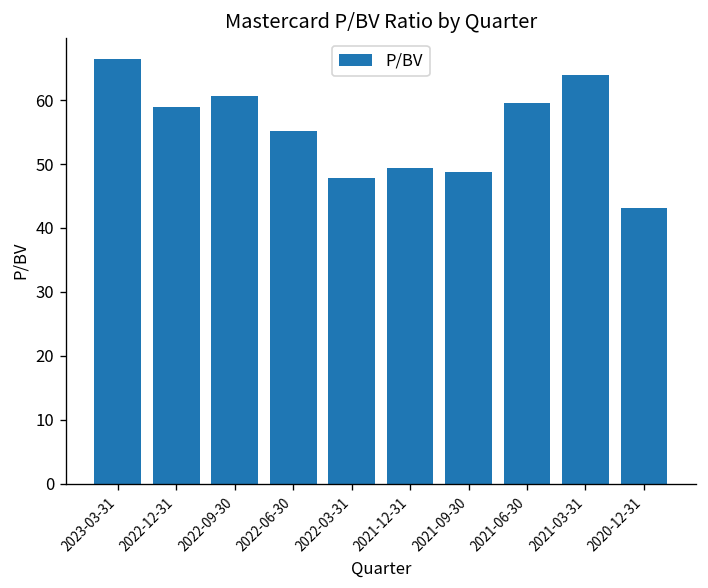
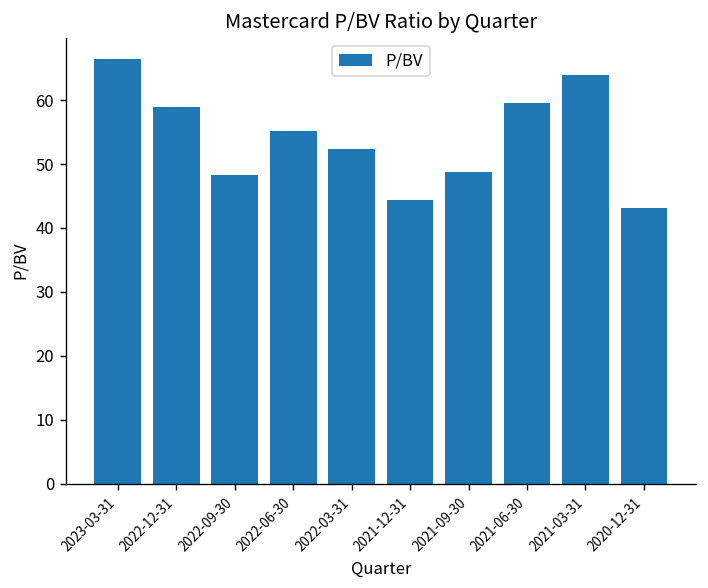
2022-09-30: 61 -> 48
2022-03-31: 48 -> 52
2021-12-31: 49 -> 44
